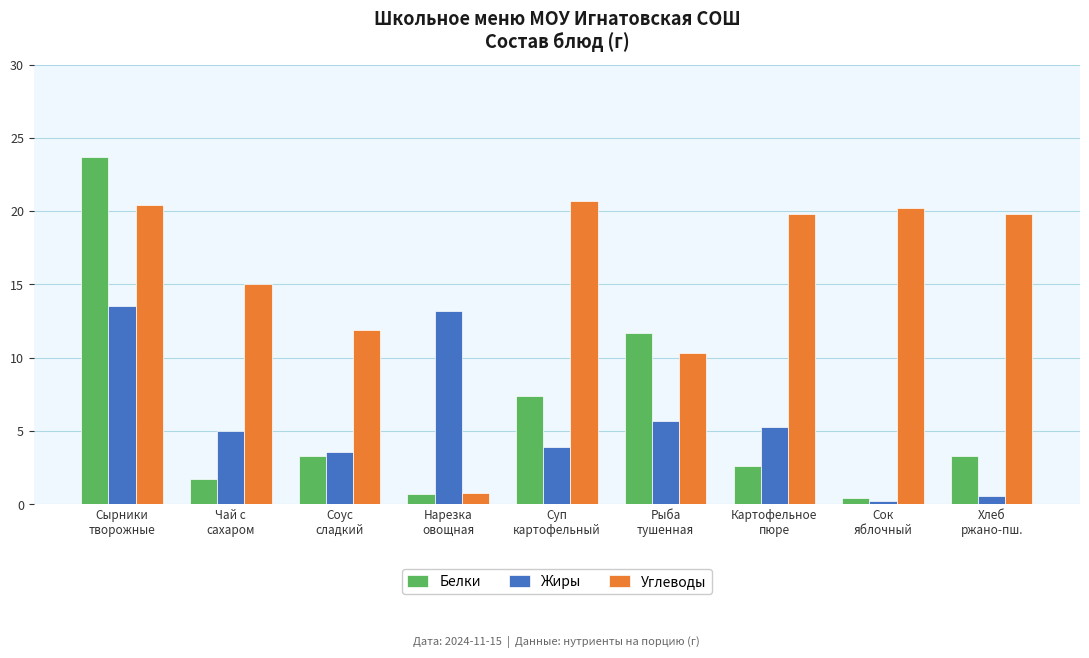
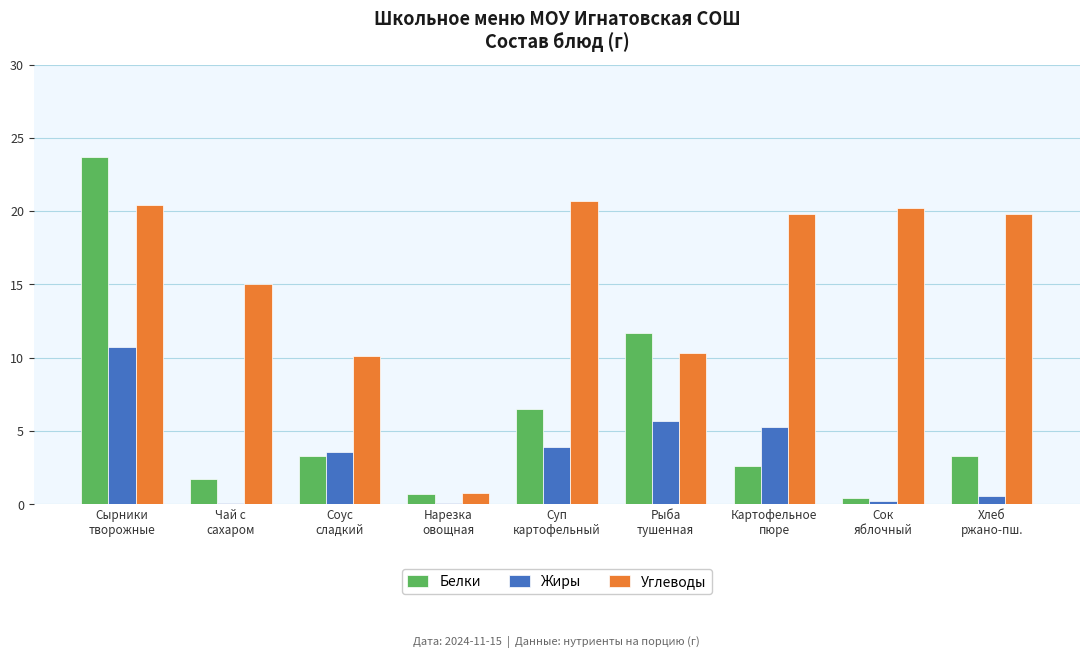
Жиры, Сырники творожные: 13.5 -> 10.7
Жиры, Чай с сахаром: 5.0 -> 0.1
Углеводы, Соус сладкий: 11.9 -> 10.1
Жиры, Нарезка овощная: 13.2 -> 0.1
Белки, Суп картофельный: 7.4 -> 6.5
